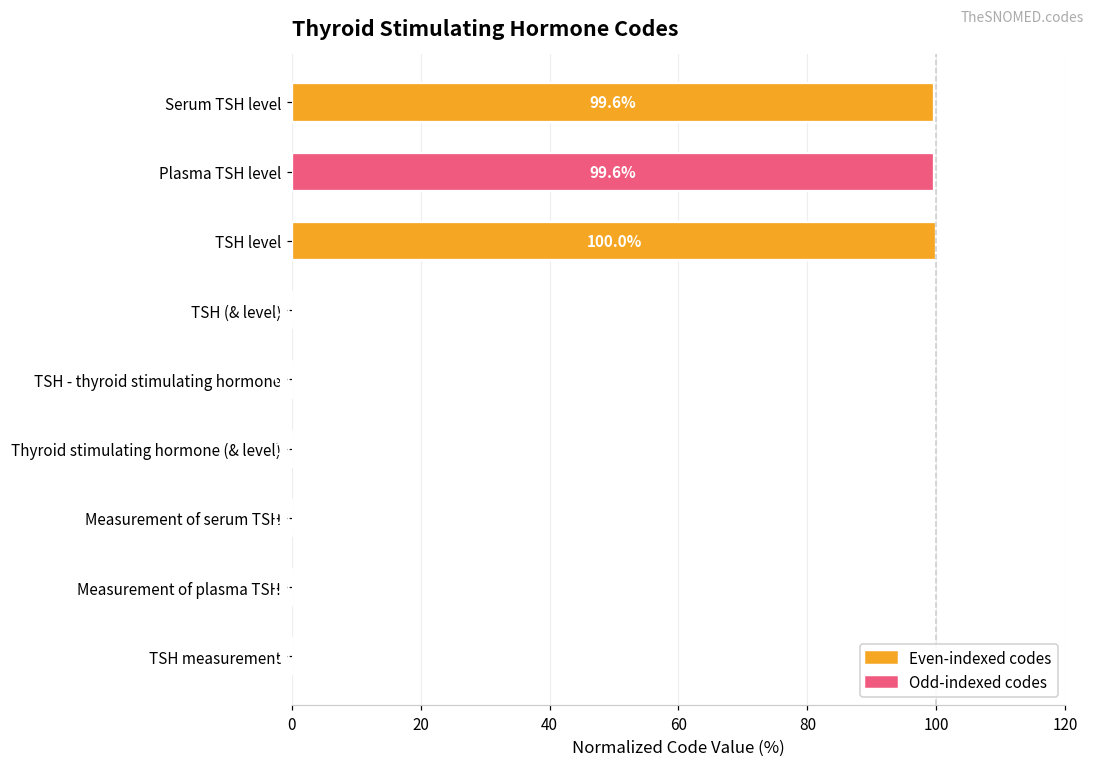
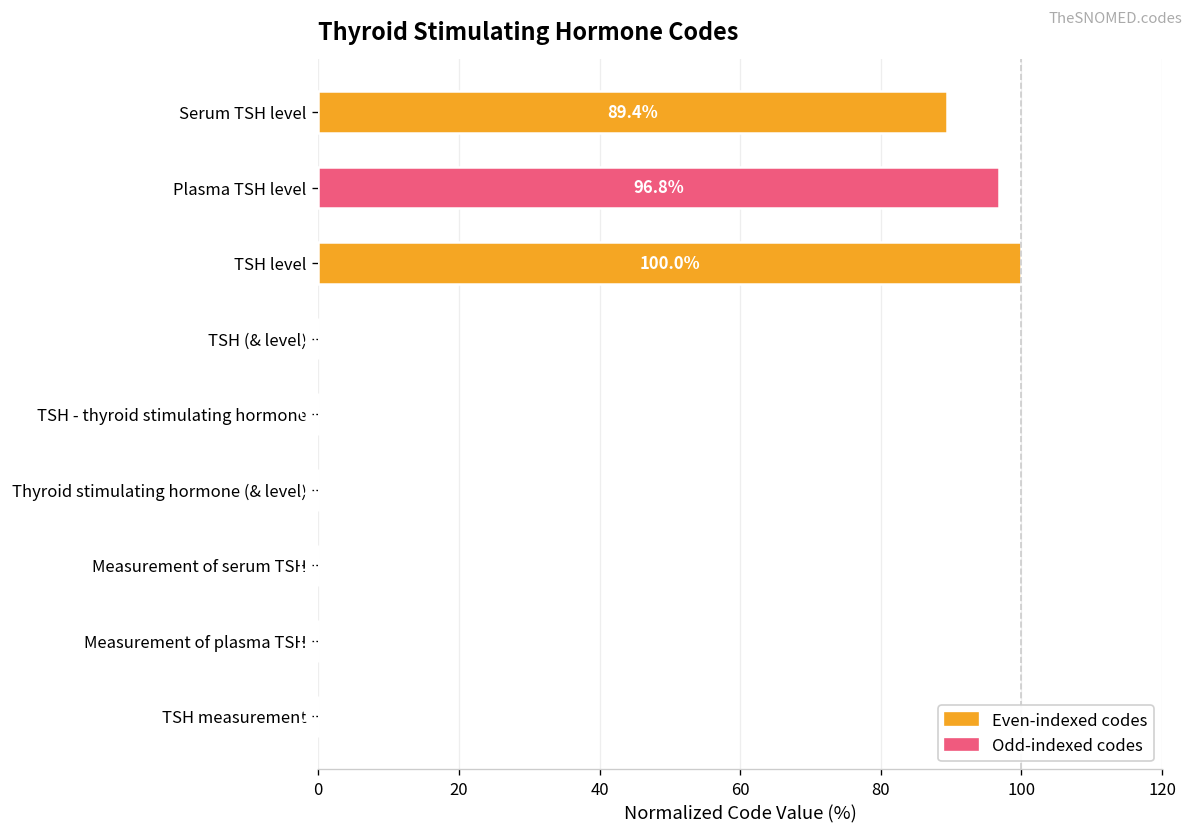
Serum TSH level: 99.6% -> 89.4%
Plasma TSH level: 99.6% -> 96.8%
